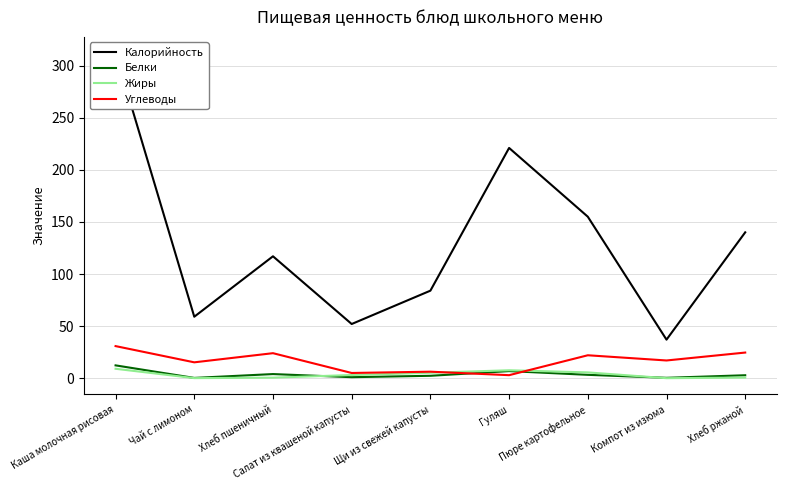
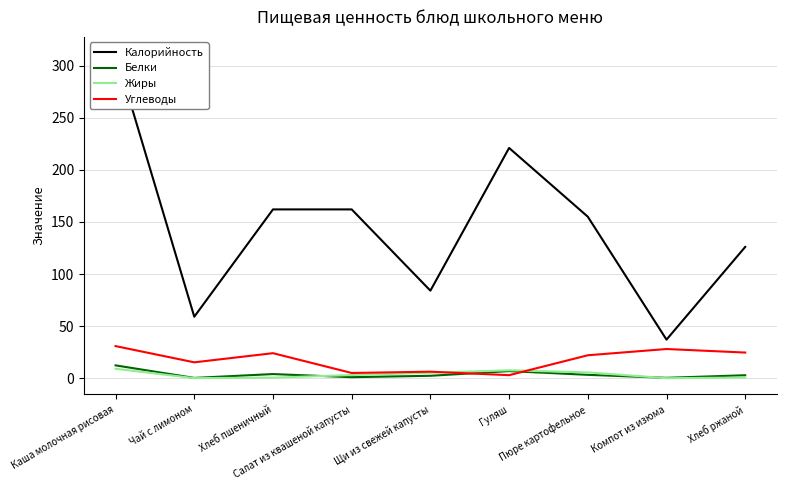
Калорийность, Хлеб пшеничный: 117 -> 162
Калорийность, Салат из квашеной капусты: 52 -> 162
Углеводы, Компот из изюма: 17 -> 28
Калорийность, Хлеб ржаной: 140 -> 126
